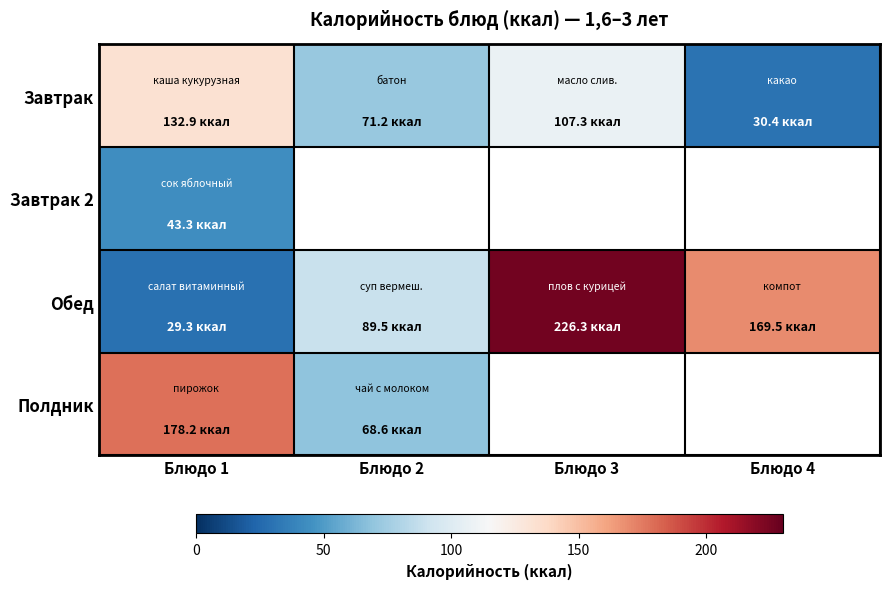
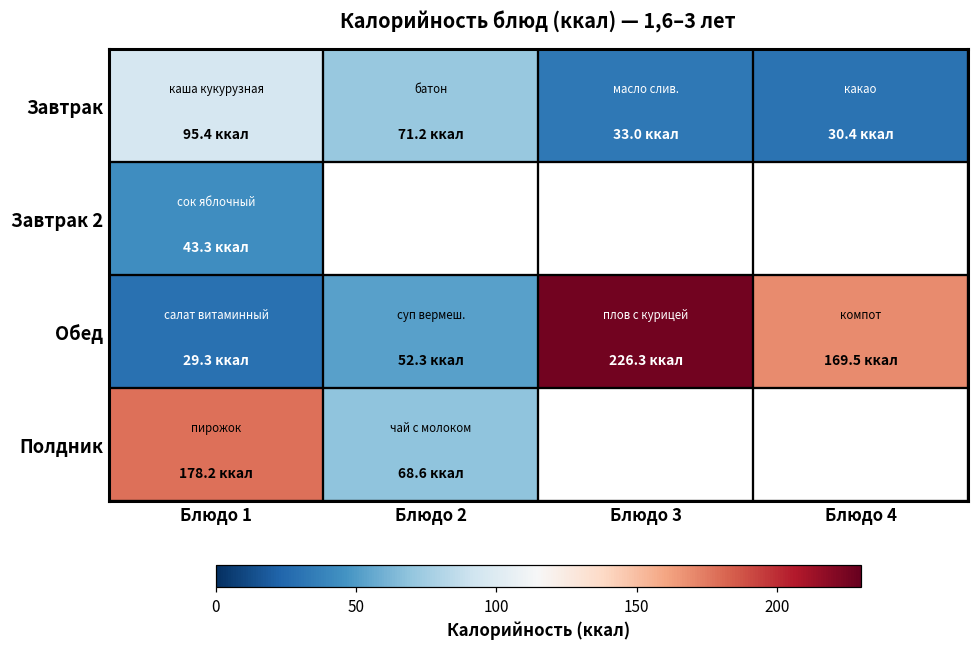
Завтрак, Блюдо 1: 132.9 -> 95.4
Завтрак, Блюдо 3: 107.3 -> 33.0
Обед, Блюдо 2: 89.5 -> 52.3
